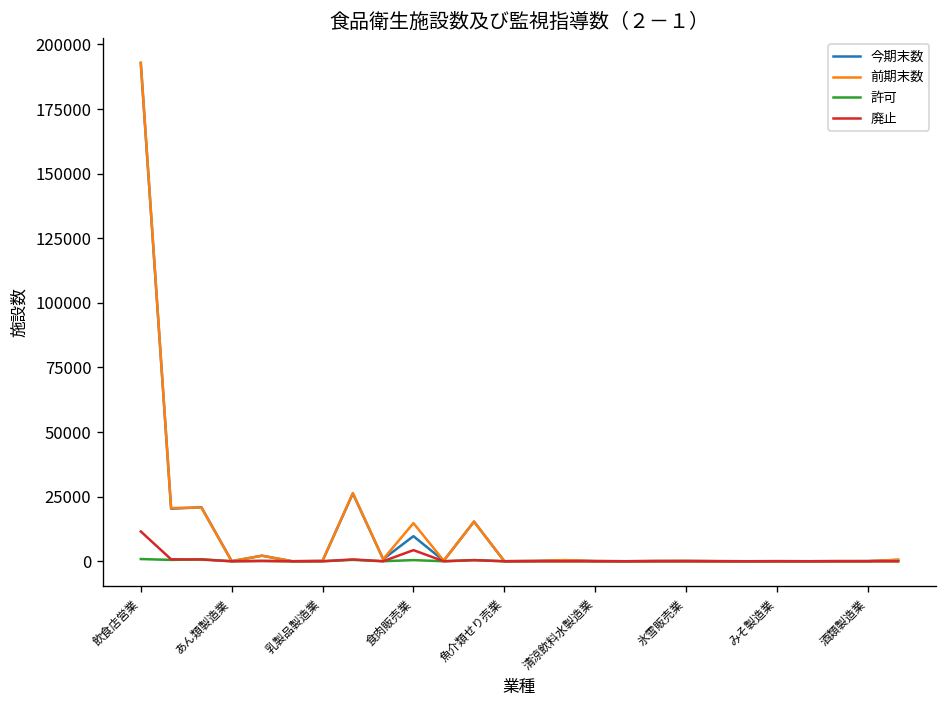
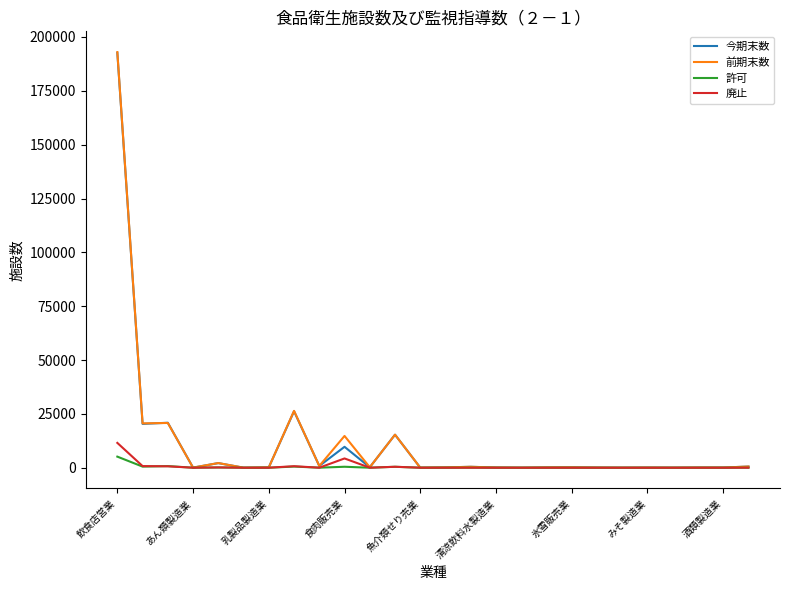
許可, 飲食店営業: 1000 -> 5000
